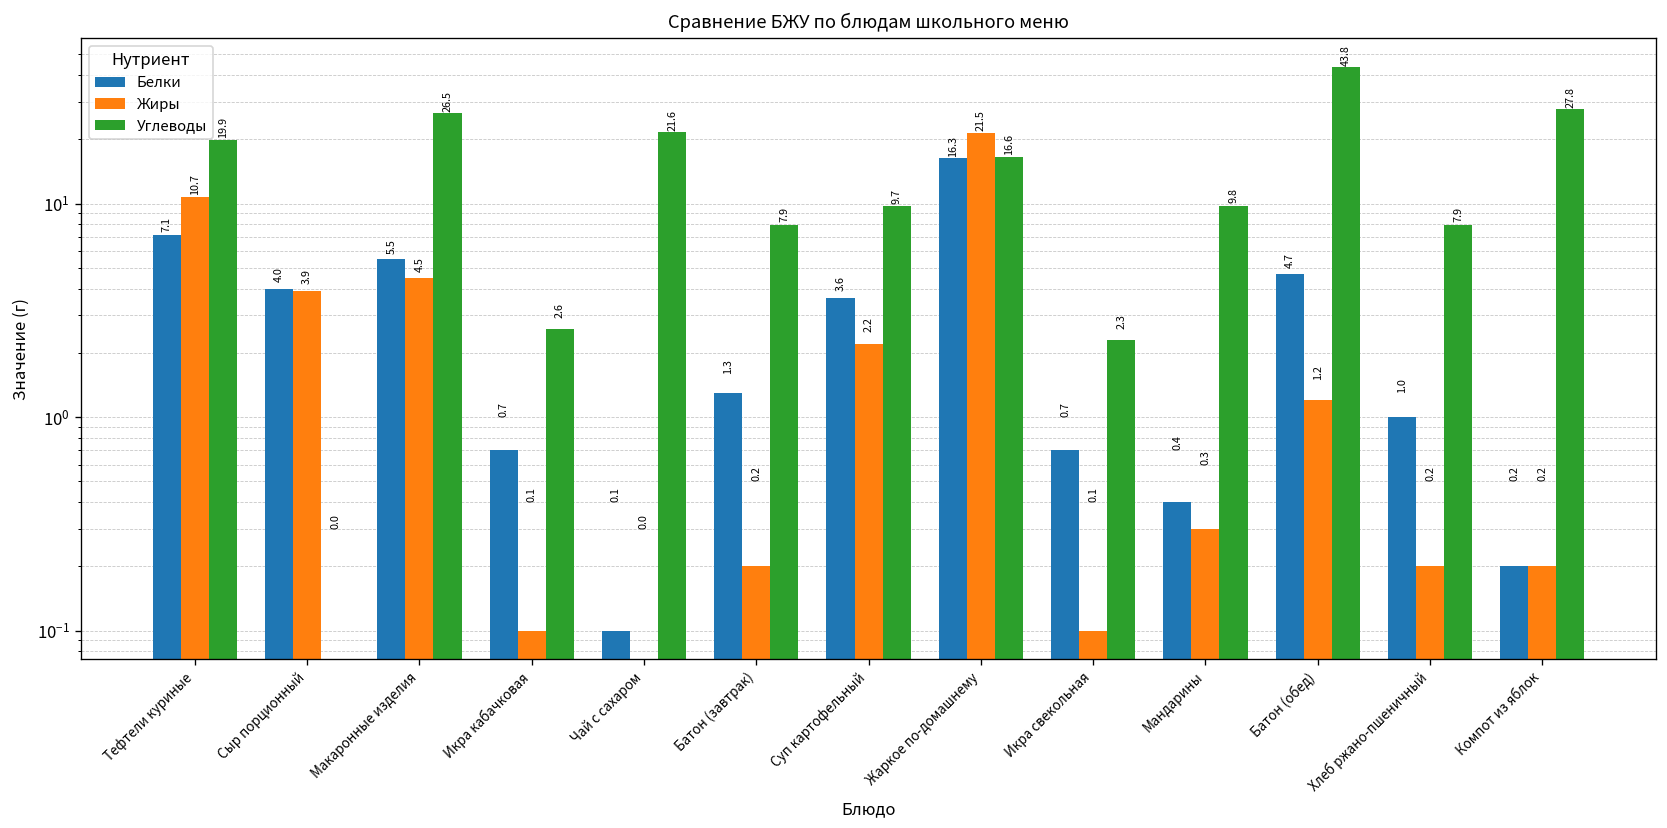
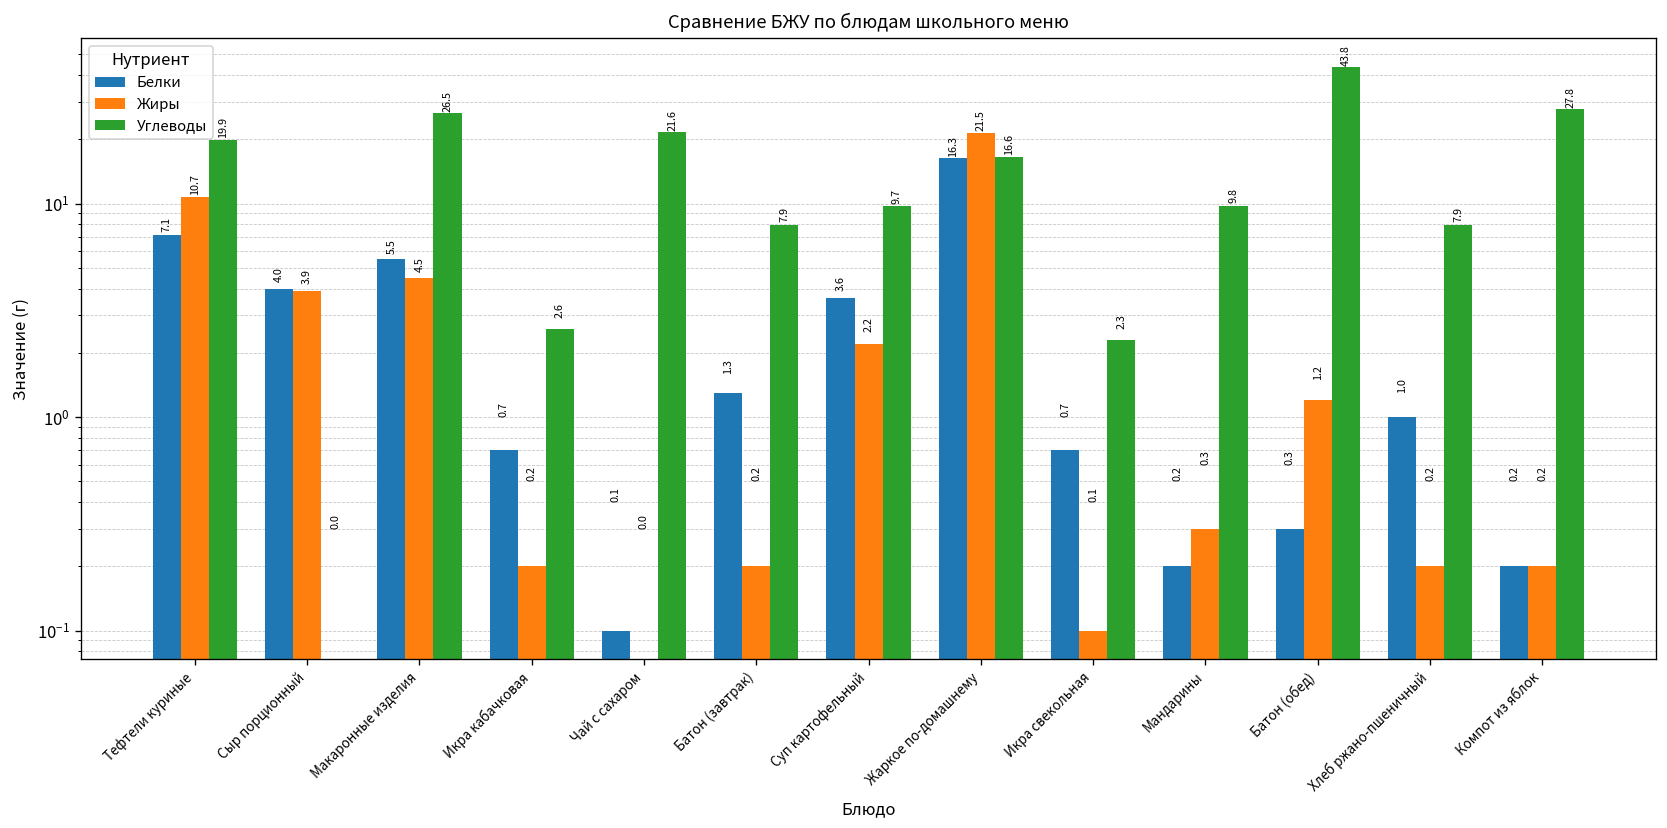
Жиры, Икра кабачковая: 0.1 -> 0.2
Белки, Мандарины: 0.4 -> 0.2
Белки, Батон (обед): 4.7 -> 0.3
